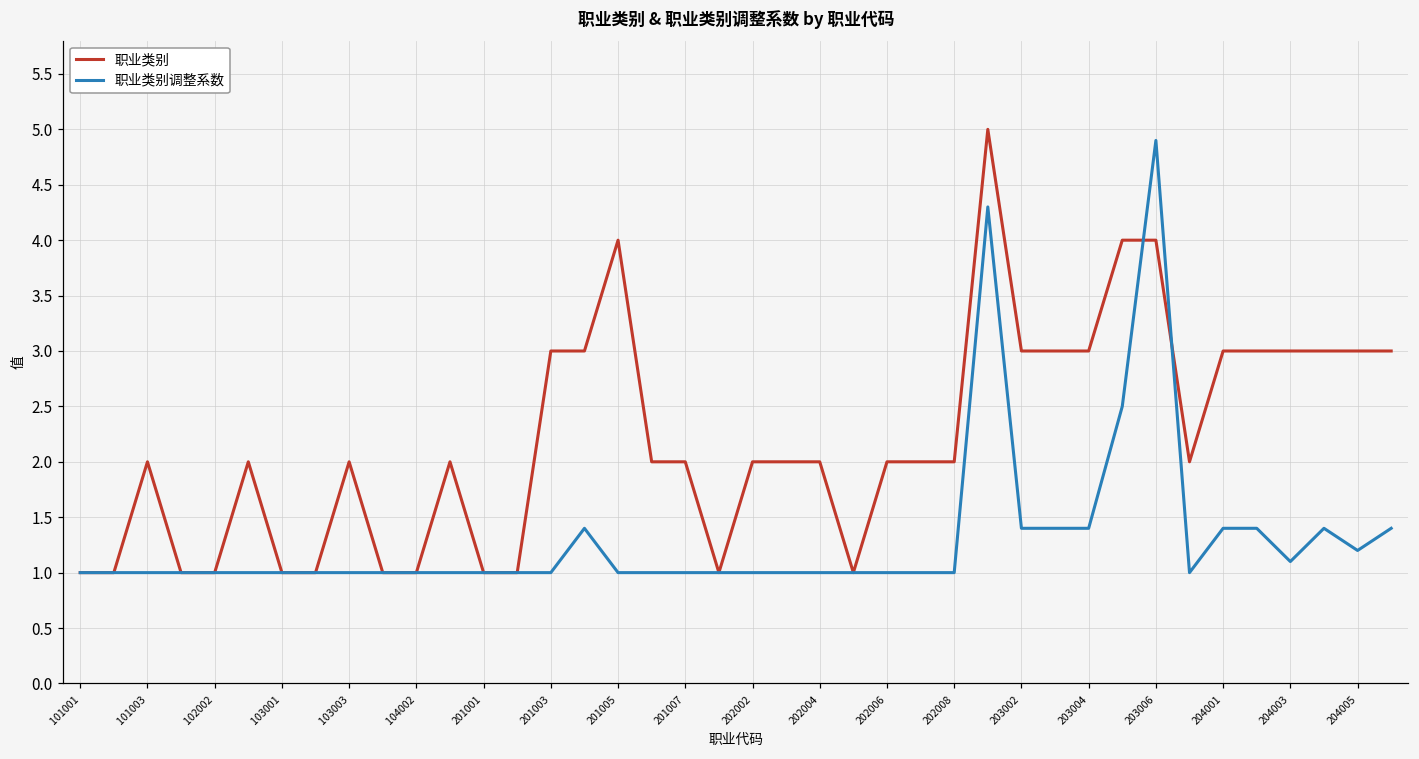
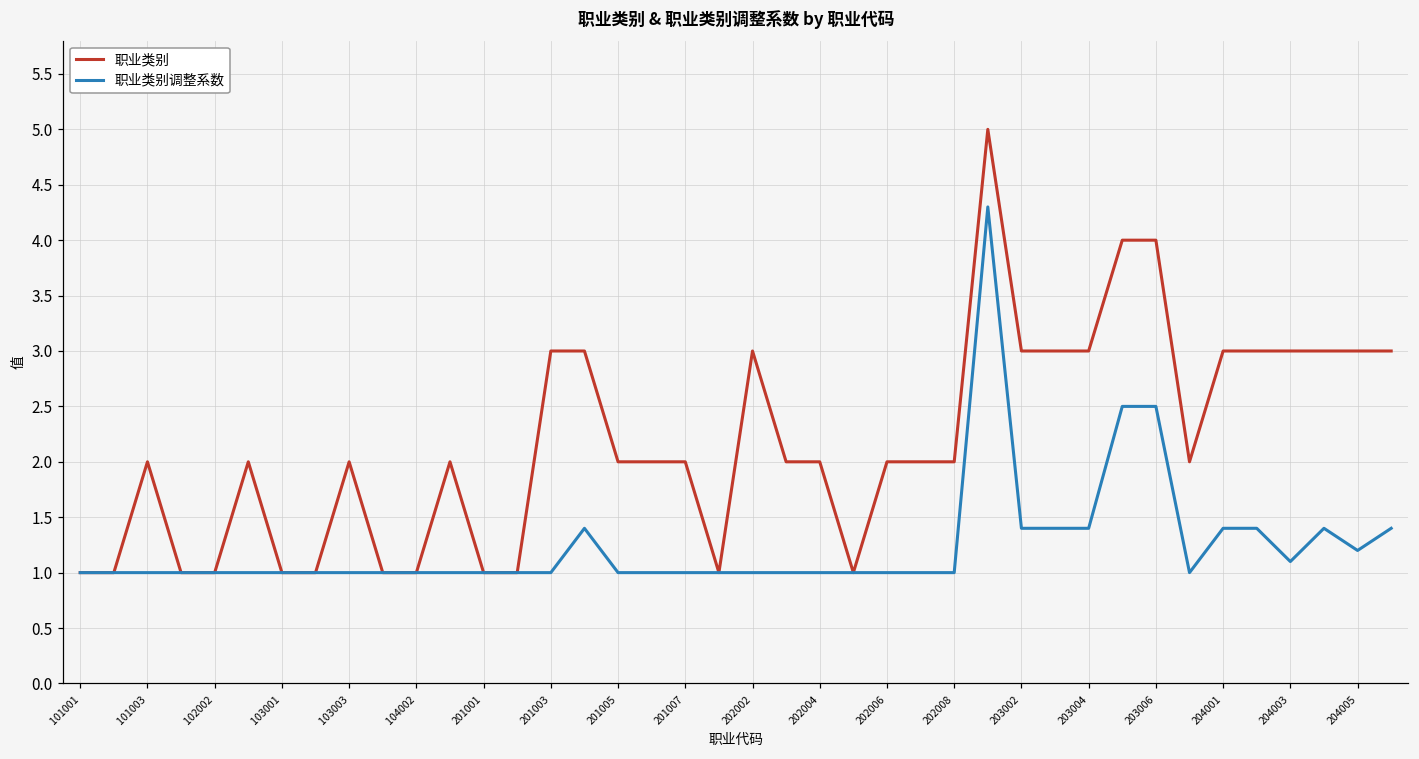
职业类别, 201005: 4 -> 2
职业类别, 202002: 2 -> 3
职业类别调整系数, 203006: 4.9 -> 2.5
